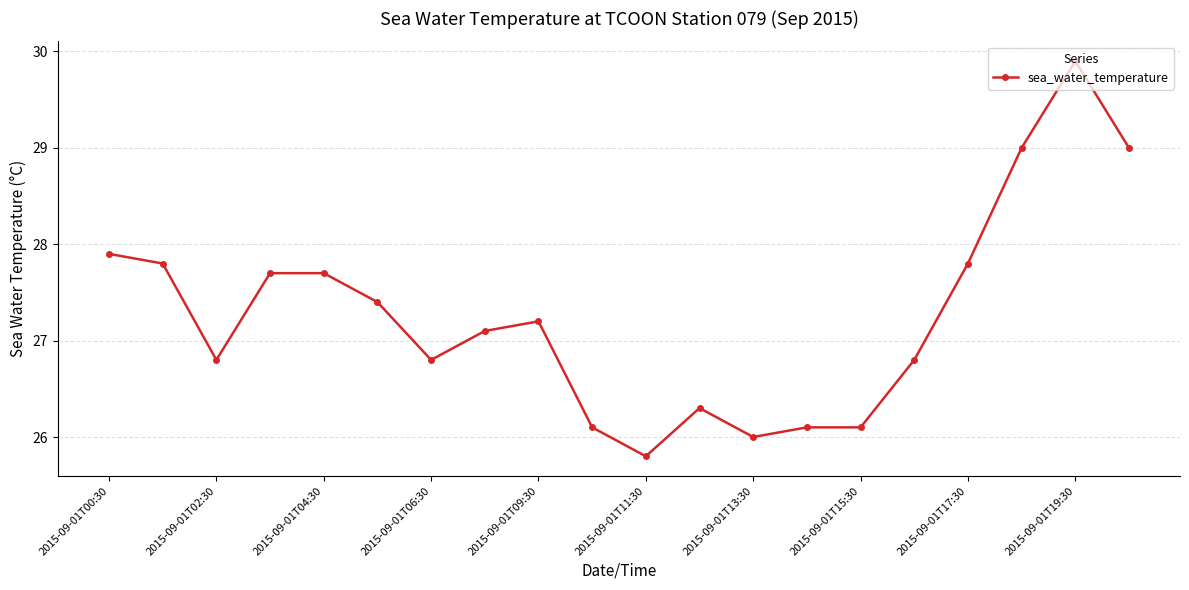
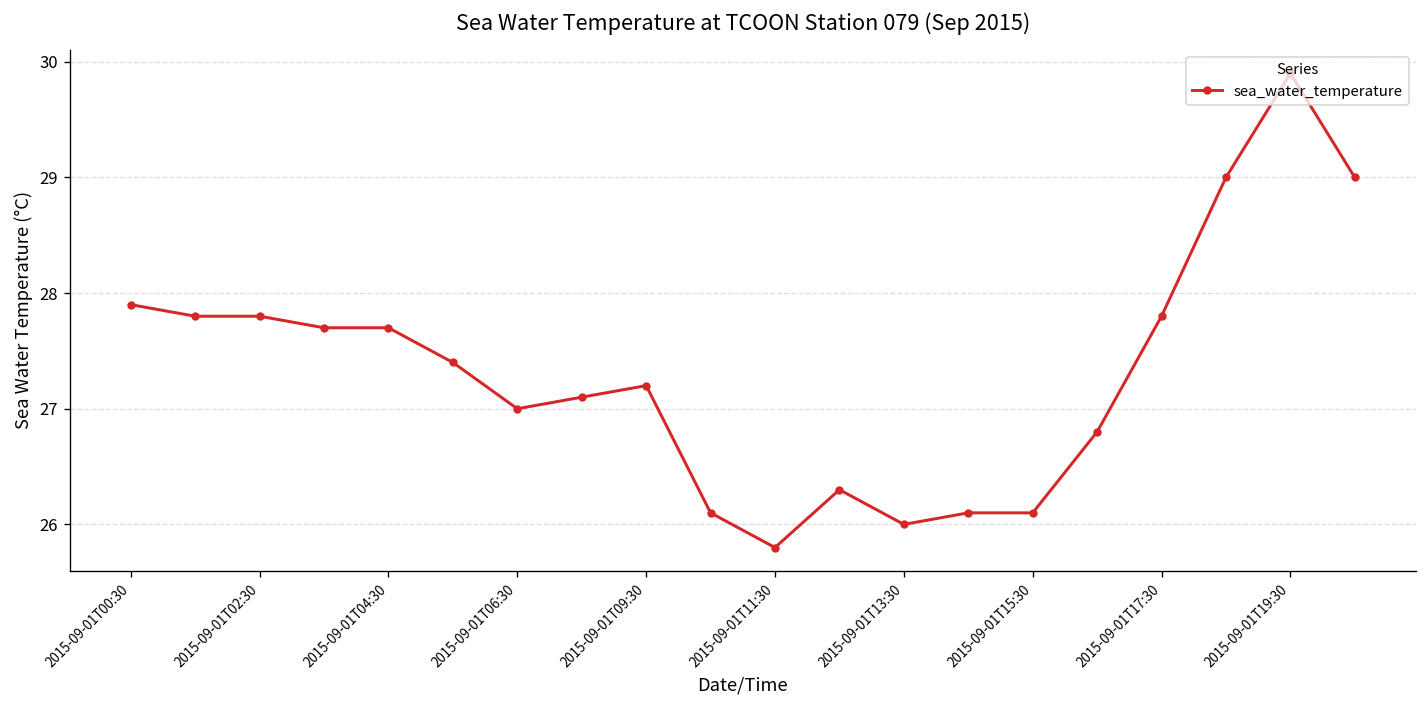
2015-09-01T02:30: 26.8 -> 27.8
2015-09-01T06:30: 26.8 -> 27.0
